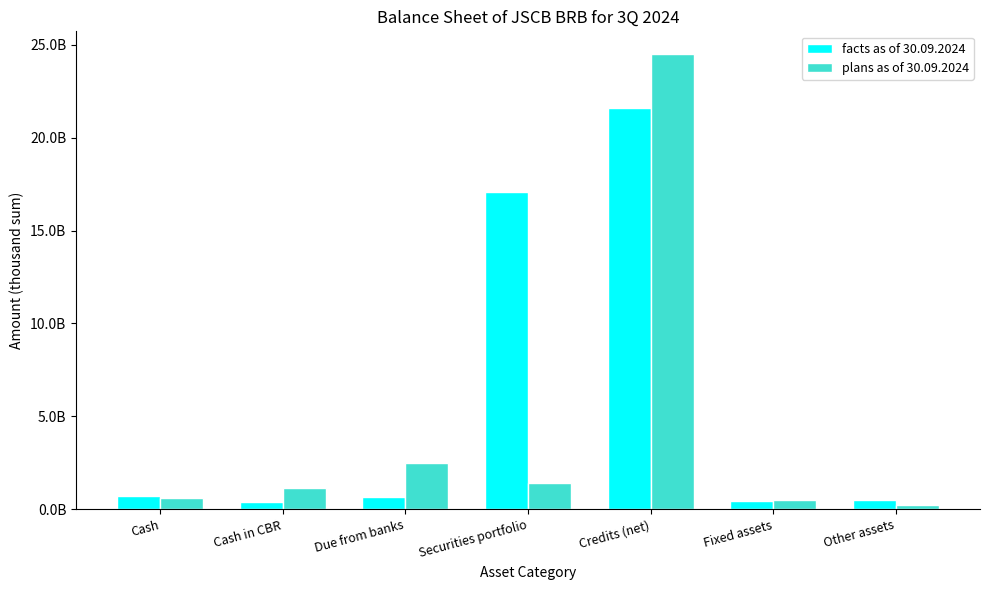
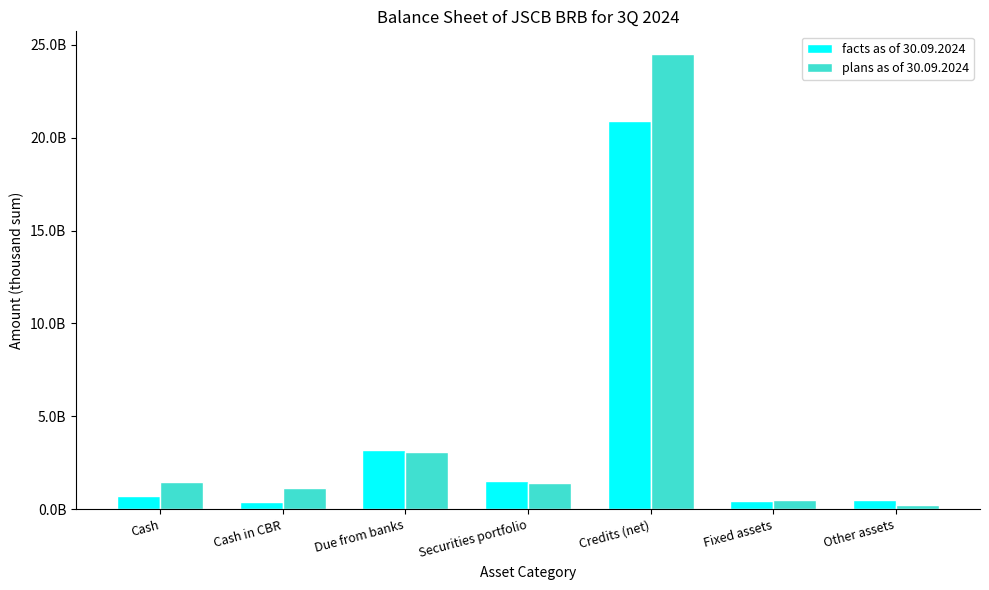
plans as of 30.09.2024, Cash: 600000000 -> 1400000000
facts as of 30.09.2024, Due from banks: 700000000 -> 3200000000
plans as of 30.09.2024, Due from banks: 2500000000 -> 3100000000
facts as of 30.09.2024, Securities portfolio: 17100000000 -> 1500000000
facts as of 30.09.2024, Credits (net): 21600000000 -> 20900000000
